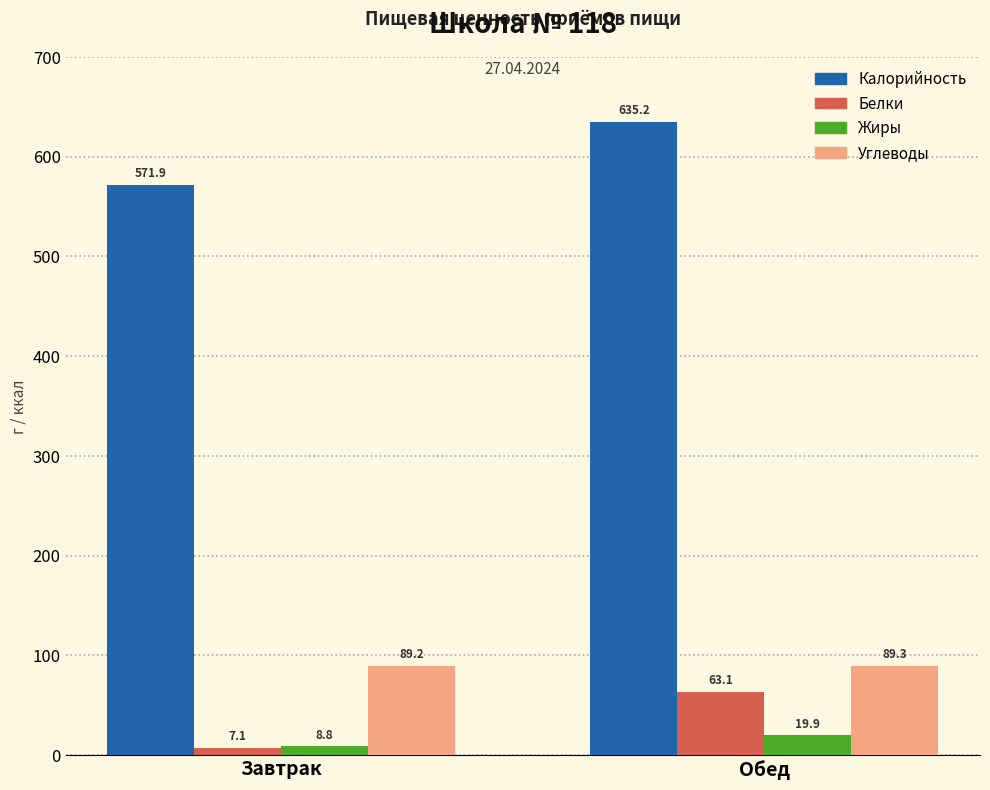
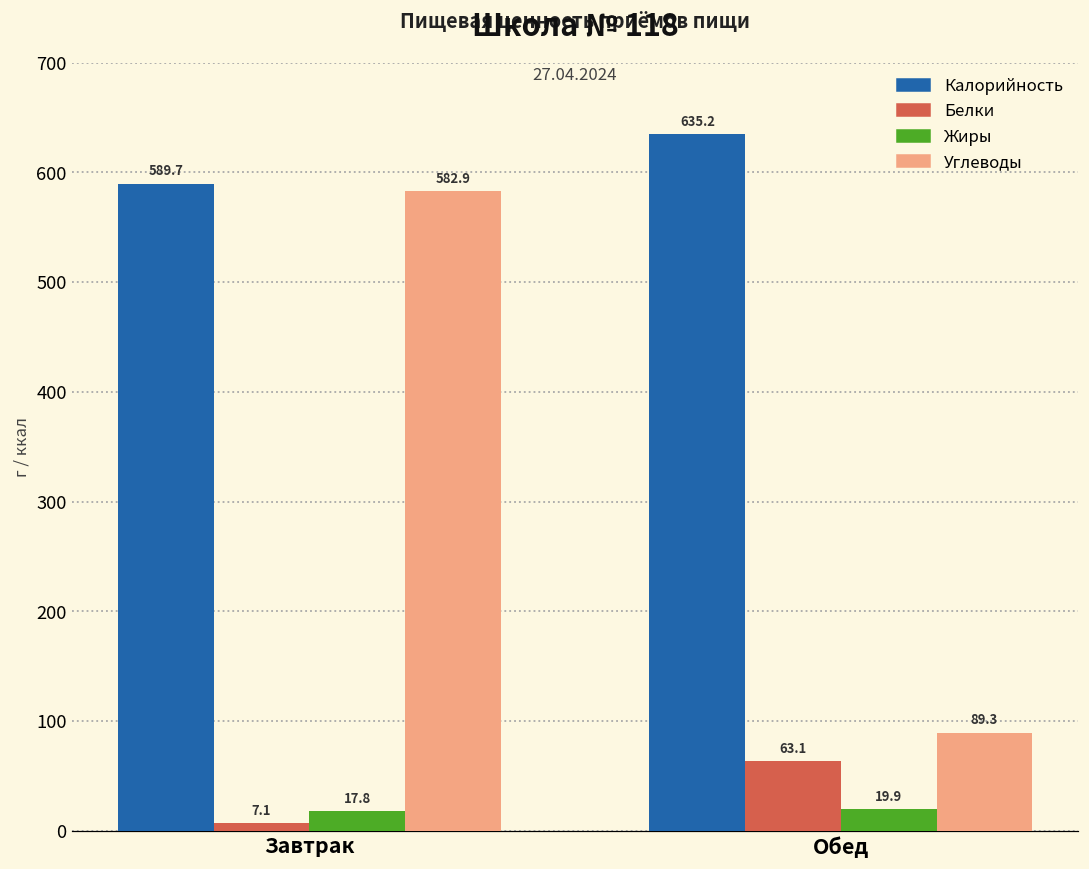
Калорийность, Завтрак: 571.9 -> 589.7
Жиры, Завтрак: 8.8 -> 17.8
Углеводы, Завтрак: 89.2 -> 582.9
